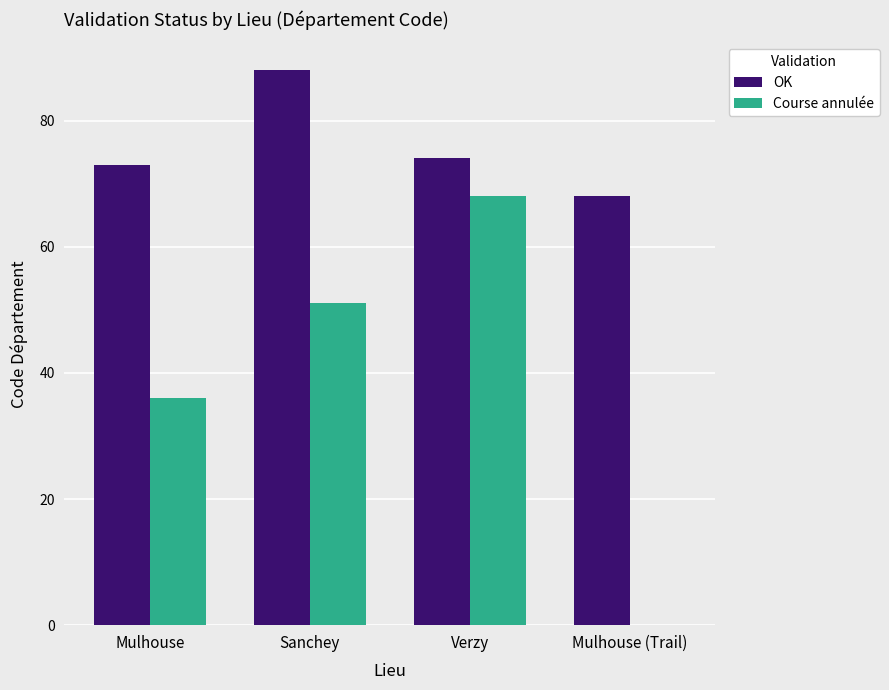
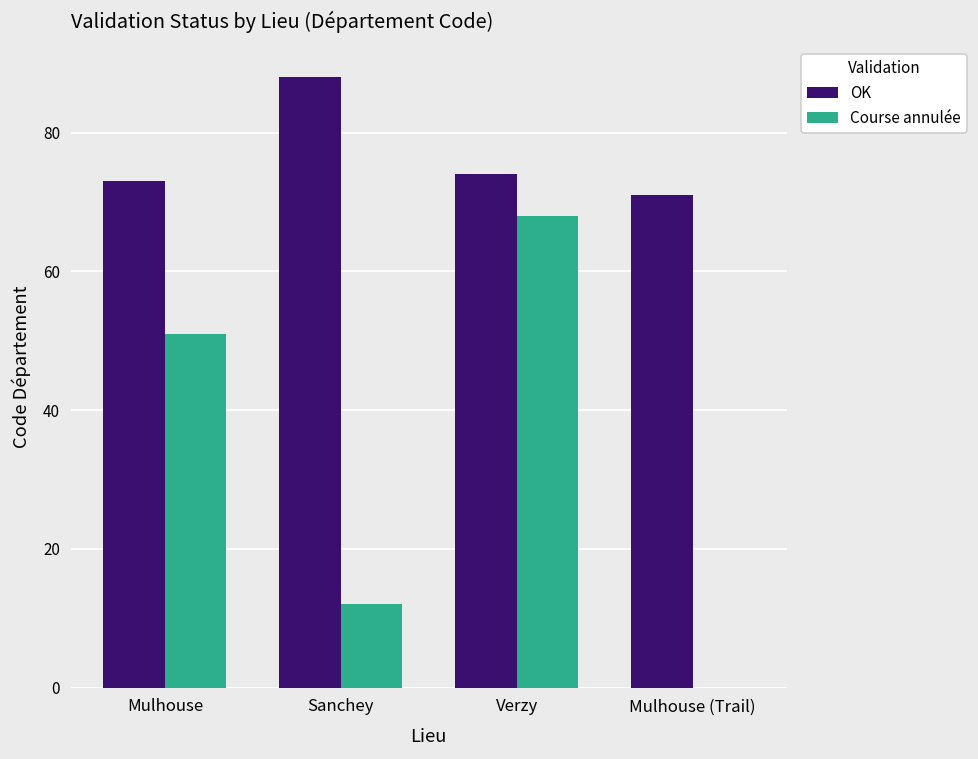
Course annulée, Mulhouse: 36 -> 51
Course annulée, Sanchey: 51 -> 12
OK, Mulhouse (Trail): 68 -> 71
